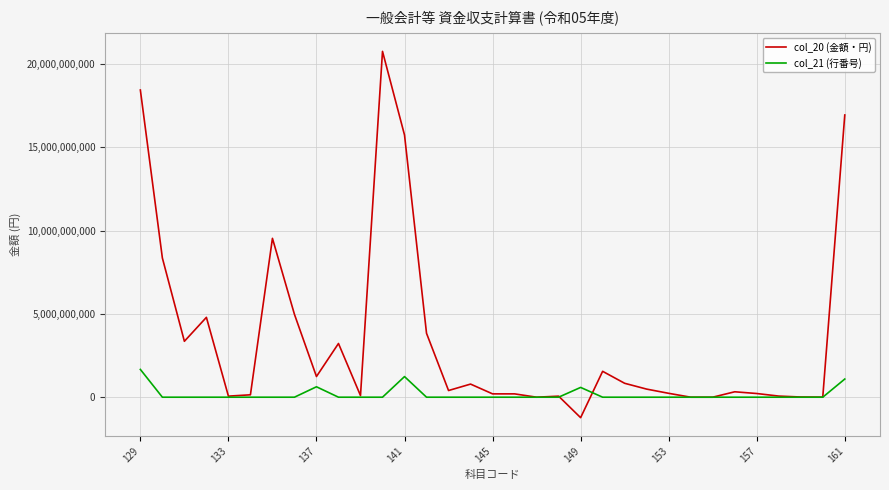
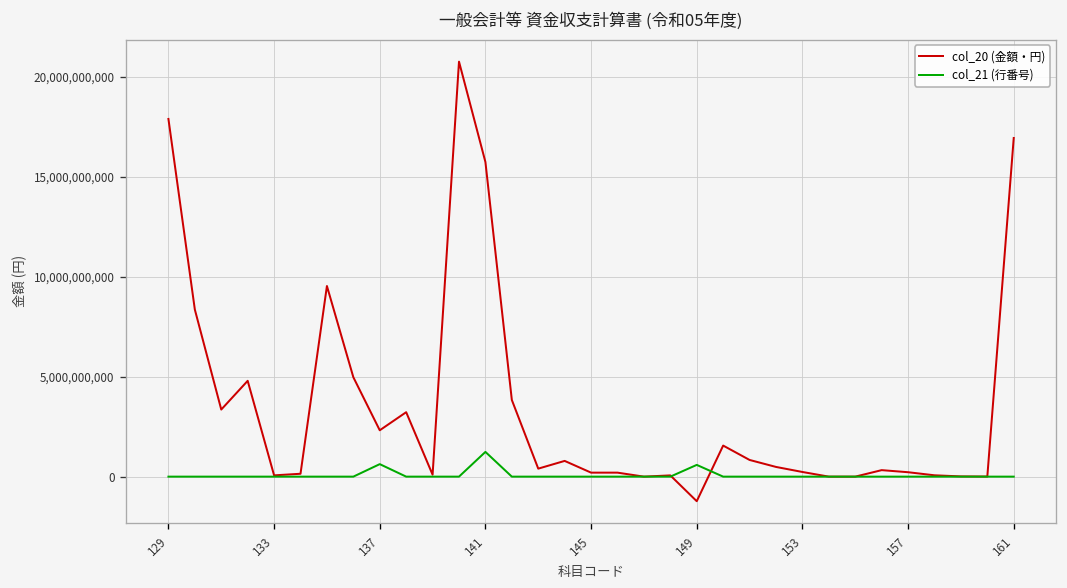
col_20 (金額・円), 129: 18,400,000,000 -> 17,900,000,000
col_21 (行番号), 129: 1,700,000,000 -> 0
col_20 (金額・円), 137: 1,200,000,000 -> 2,300,000,000
col_21 (行番号), 161: 1,100,000,000 -> 0
